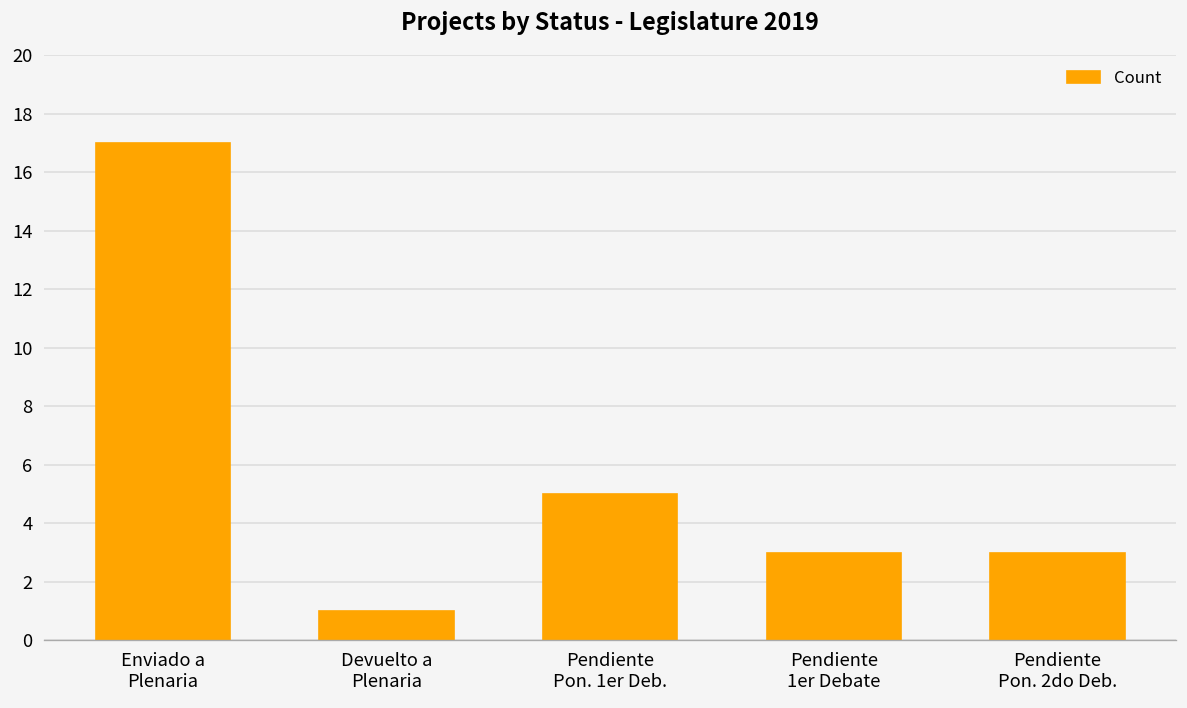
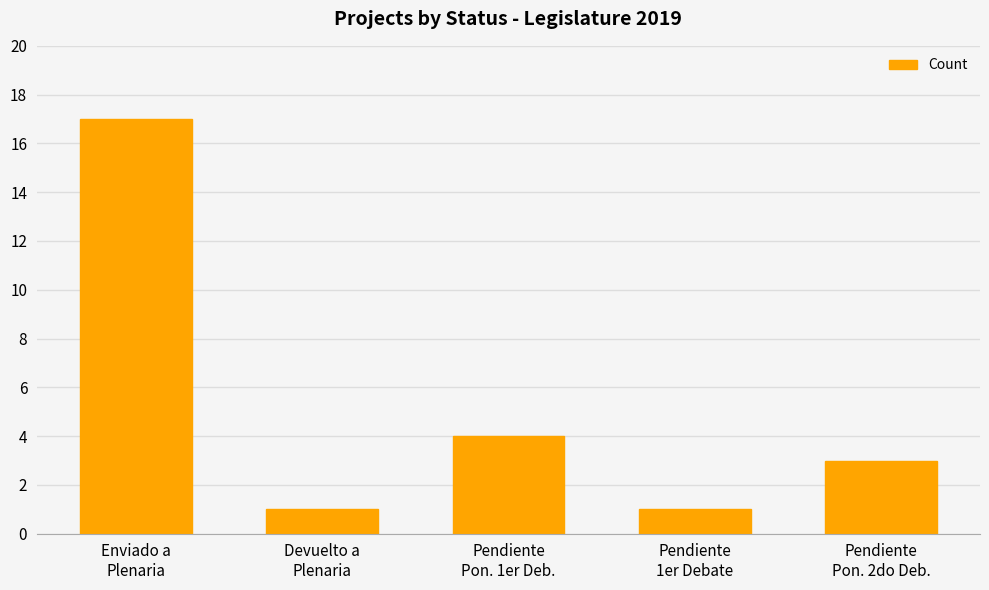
Pendiente Pon. 1er Deb.: 5 -> 4
Pendiente 1er Debate: 3 -> 1
